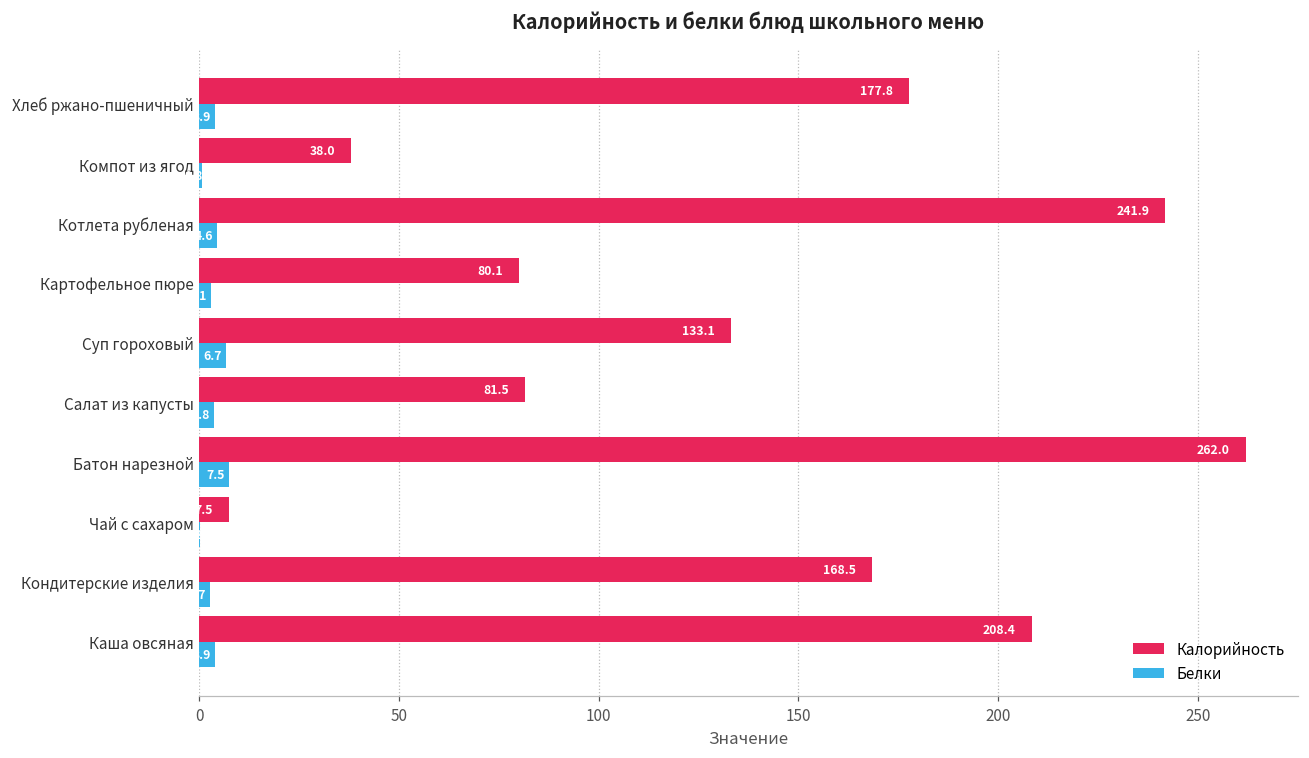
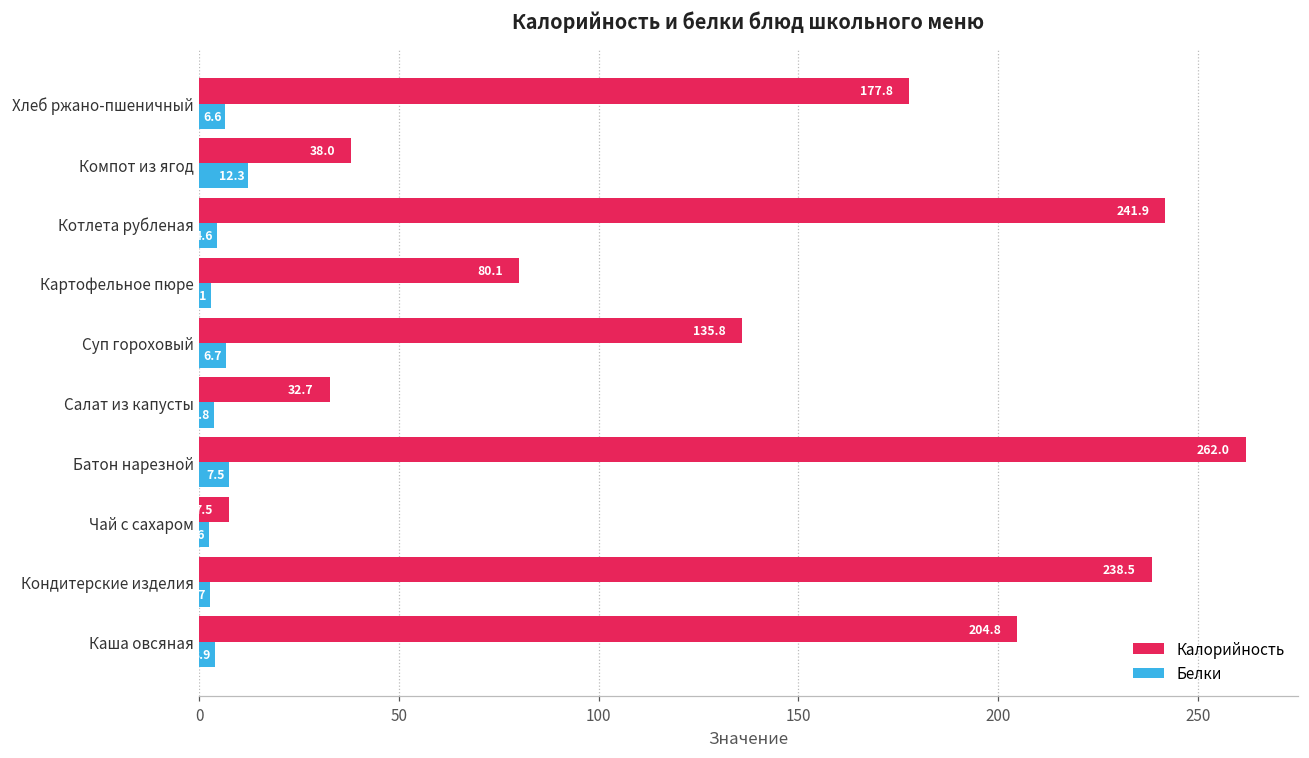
Белки, Хлеб ржано-пшеничный: 3.9 -> 6.6
Белки, Компот из ягод: 1 -> 12
Калорийность, Суп гороховый: 133.1 -> 135.8
Калорийность, Салат из капусты: 81.5 -> 32.7
Белки, Чай с сахаром: 0 -> 3
Калорийность, Кондитерские изделия: 168.5 -> 238.5
Калорийность, Каша овсяная: 208.4 -> 204.8
